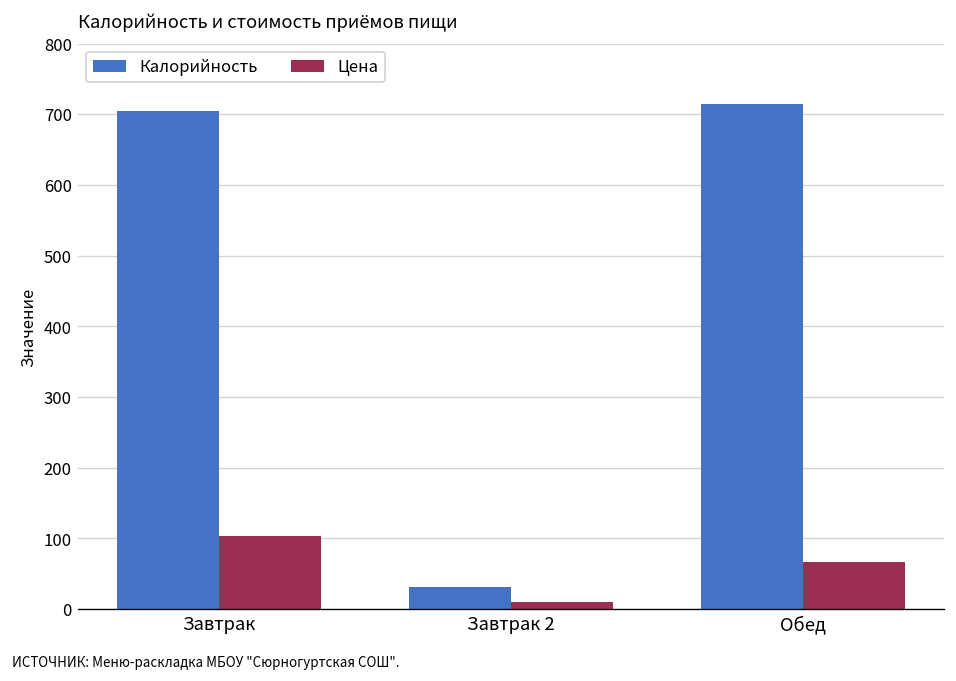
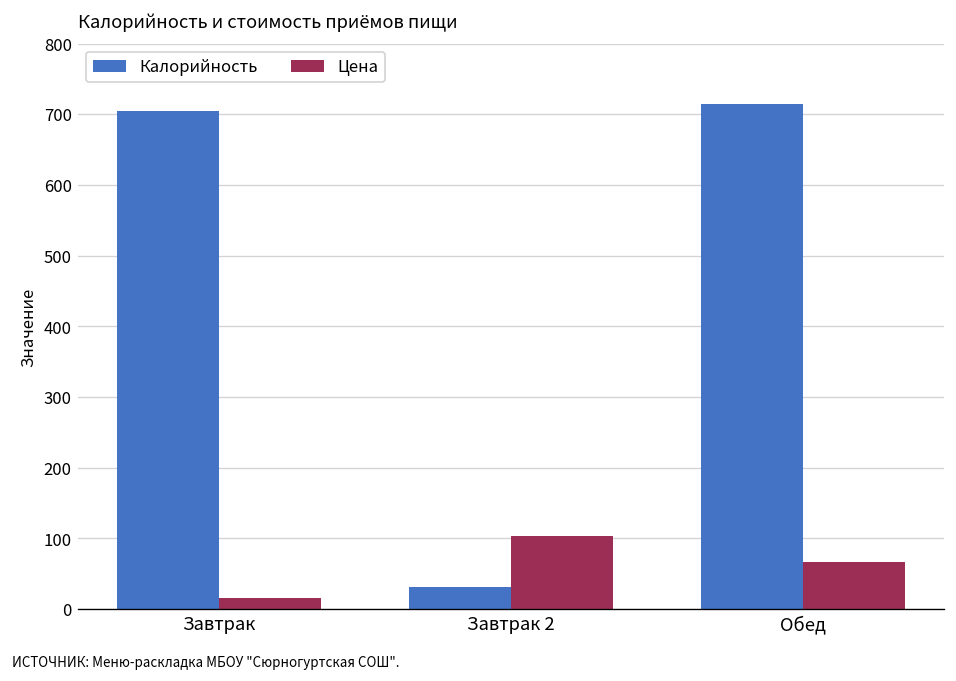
Цена, Завтрак: 100 -> 20
Цена, Завтрак 2: 10 -> 100
